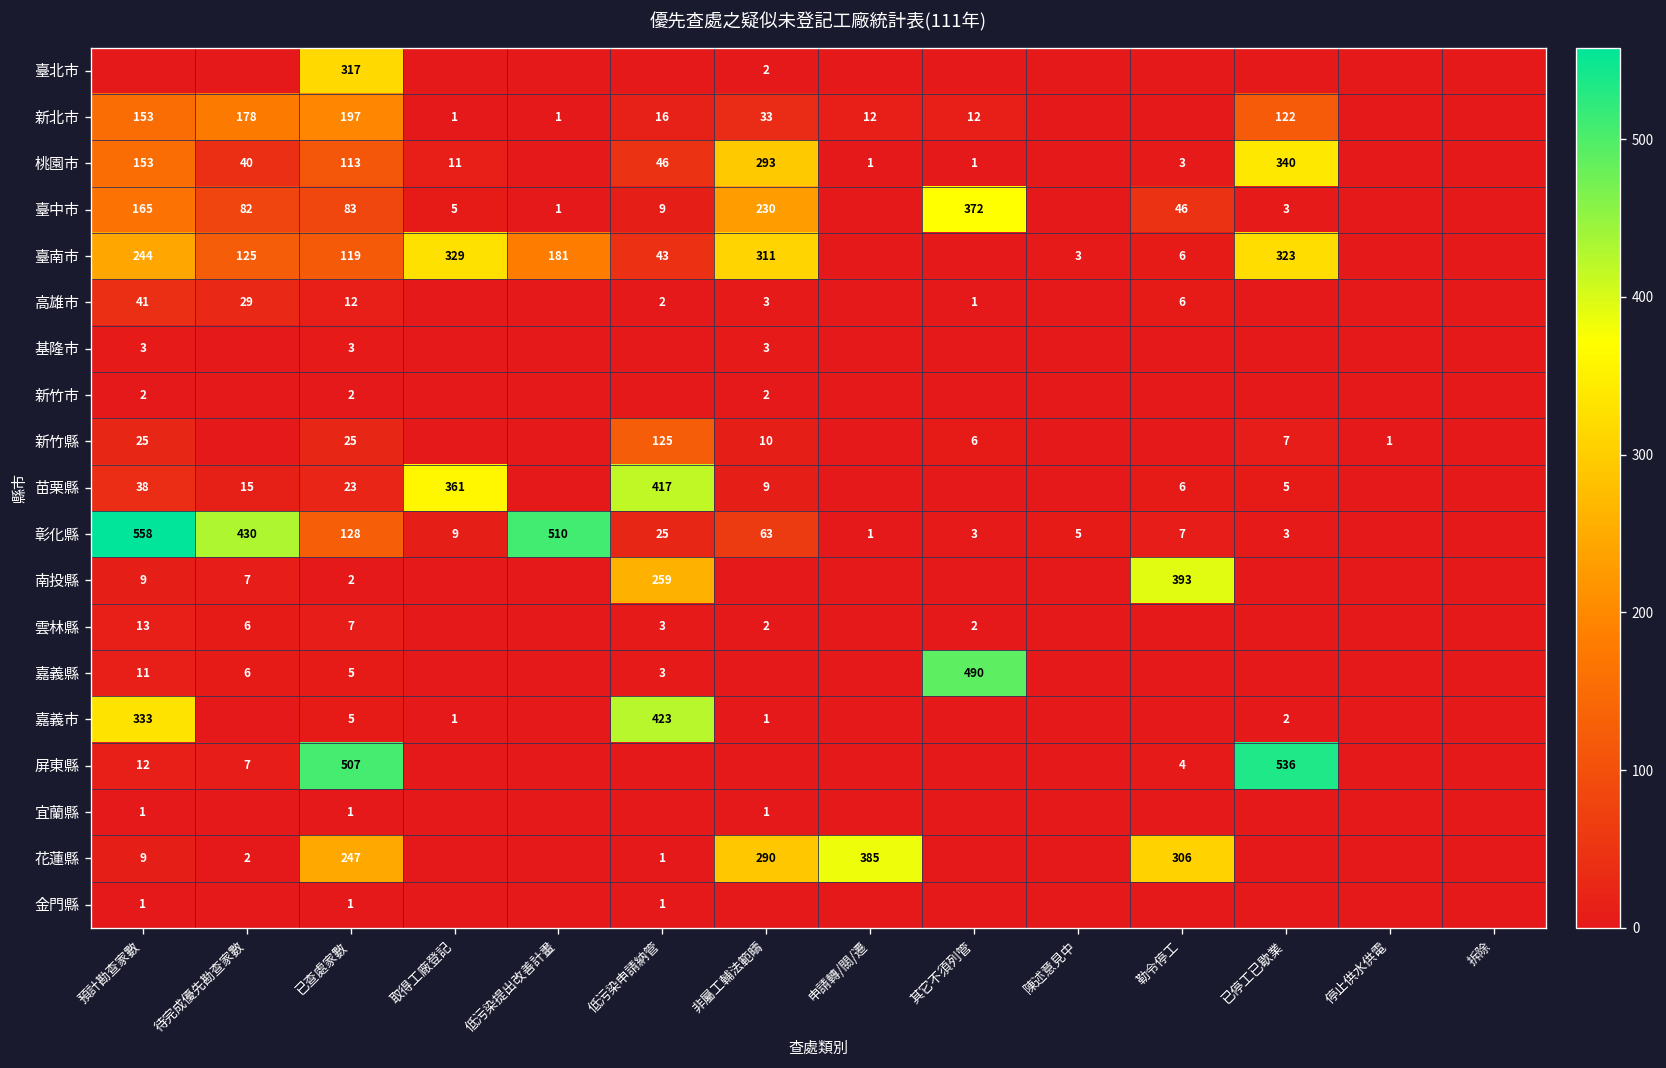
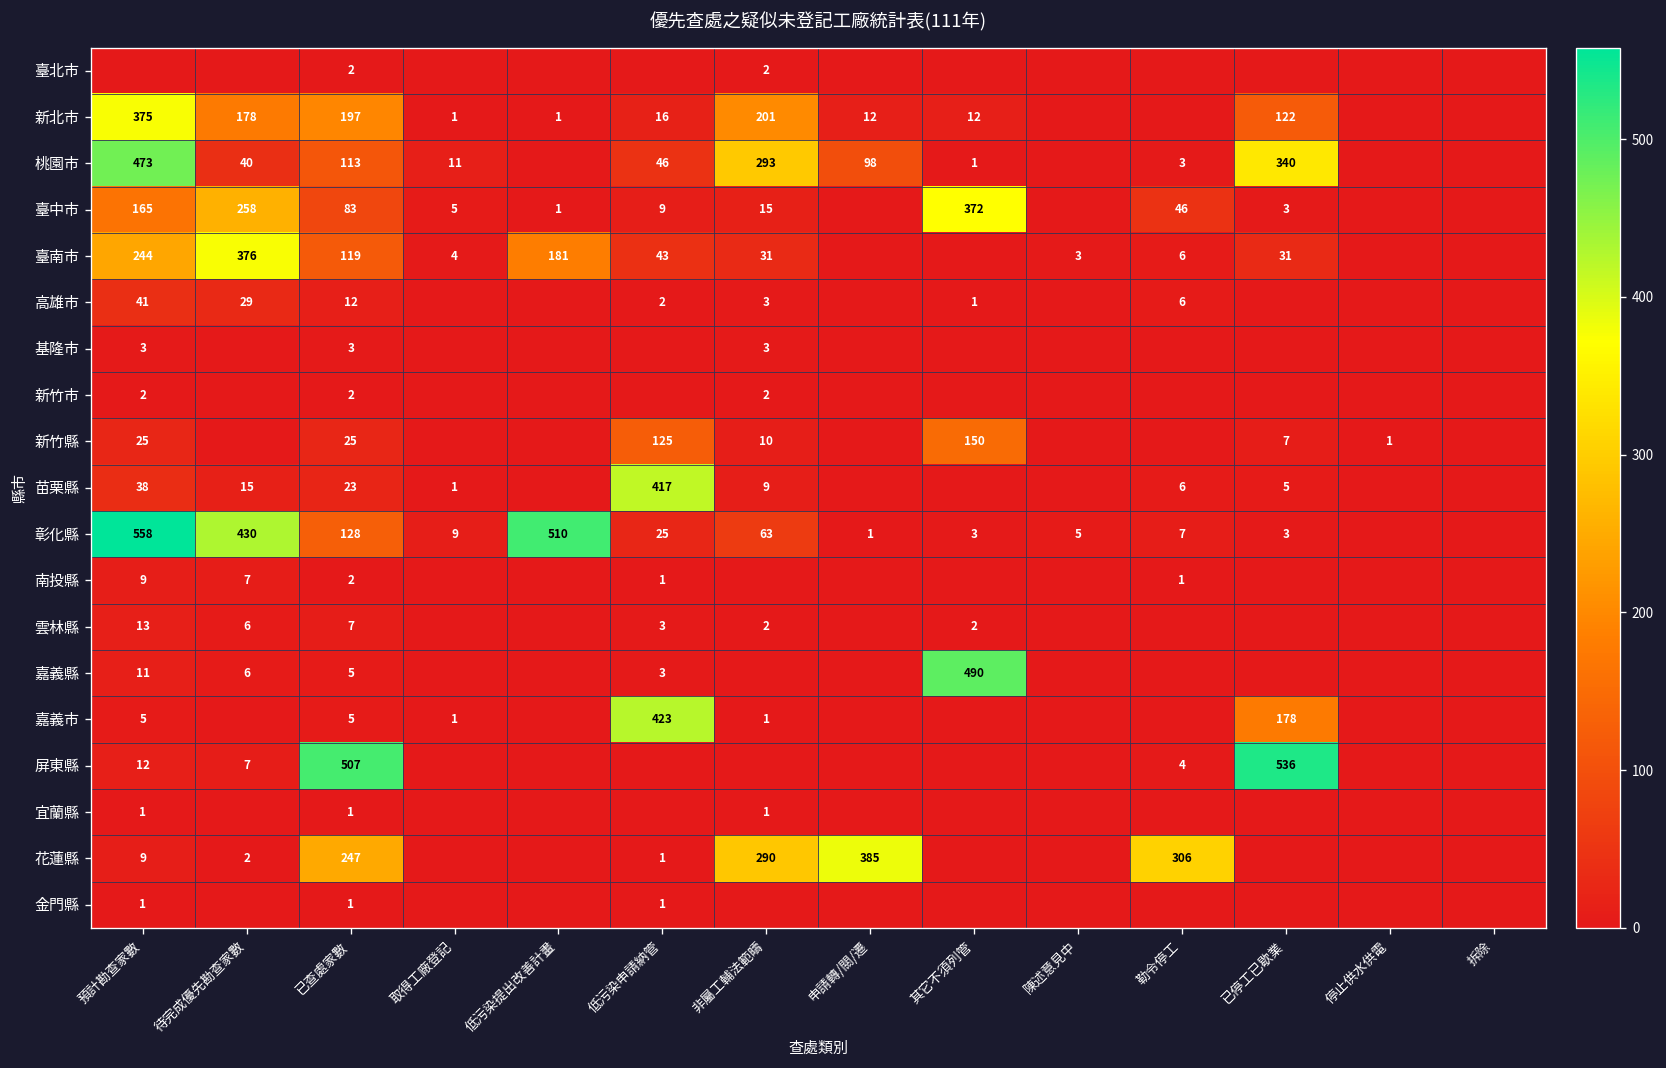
臺北市, 已查處家數: 317 -> 2
新北市, 預計勘查家數: 153 -> 375
新北市, 非屬工輔法範疇: 33 -> 201
桃園市, 預計勘查家數: 153 -> 473
桃園市, 申請轉/關/遷: 1 -> 98
臺中市, 待完成優先勘查家數: 82 -> 258
臺中市, 非屬工輔法範疇: 230 -> 15
臺南市, 待完成優先勘查家數: 125 -> 376
臺南市, 取得工廠登記: 329 -> 4
臺南市, 非屬工輔法範疇: 311 -> 31
臺南市, 已停工已歇業: 323 -> 31
新竹縣, 其它不須列管: 6 -> 150
苗栗縣, 取得工廠登記: 361 -> 1
南投縣, 低污染申請納管: 259 -> 1
南投縣, 勒令停工: 393 -> 1
嘉義市, 預計勘查家數: 333 -> 5
嘉義市, 已停工已歇業: 2 -> 178
